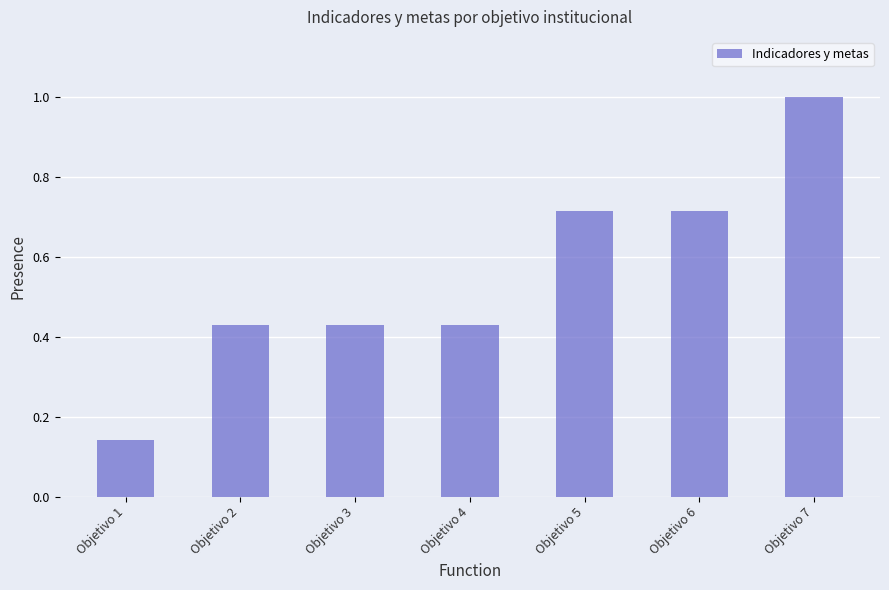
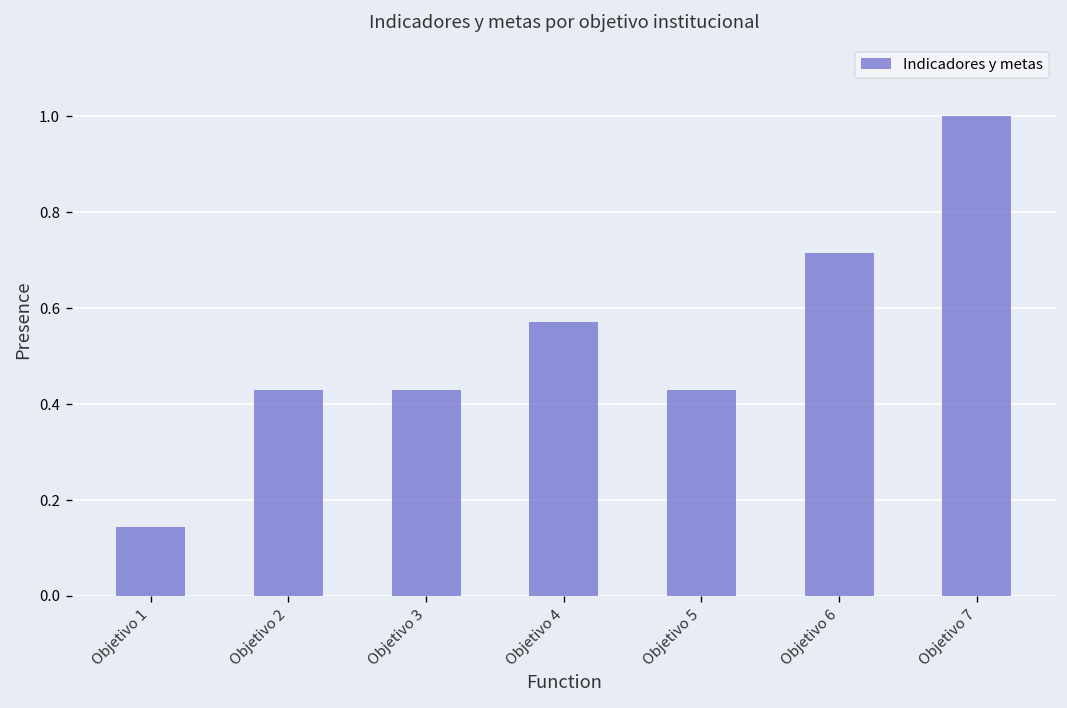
Objetivo 4: 0.43 -> 0.57
Objetivo 5: 0.71 -> 0.43
